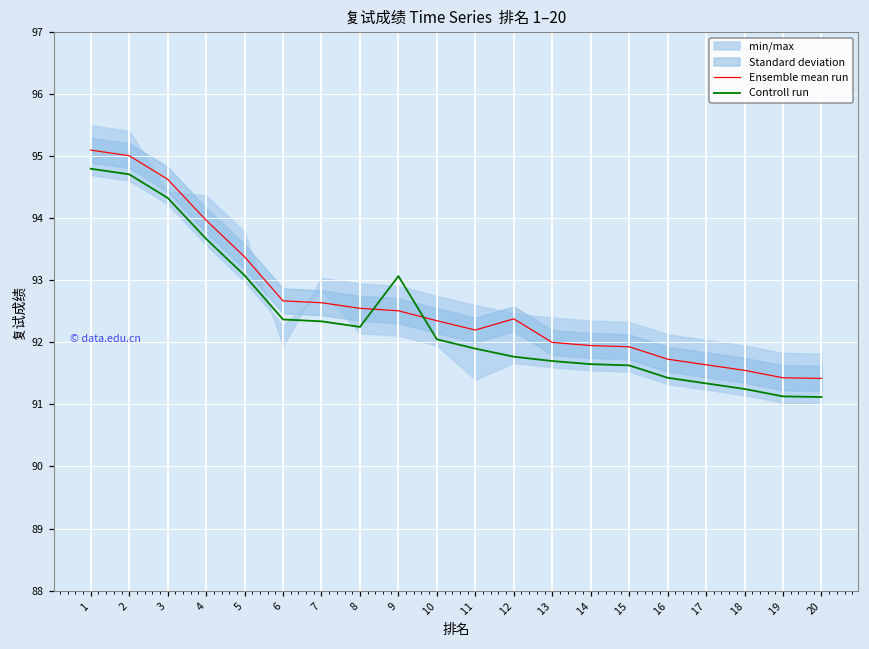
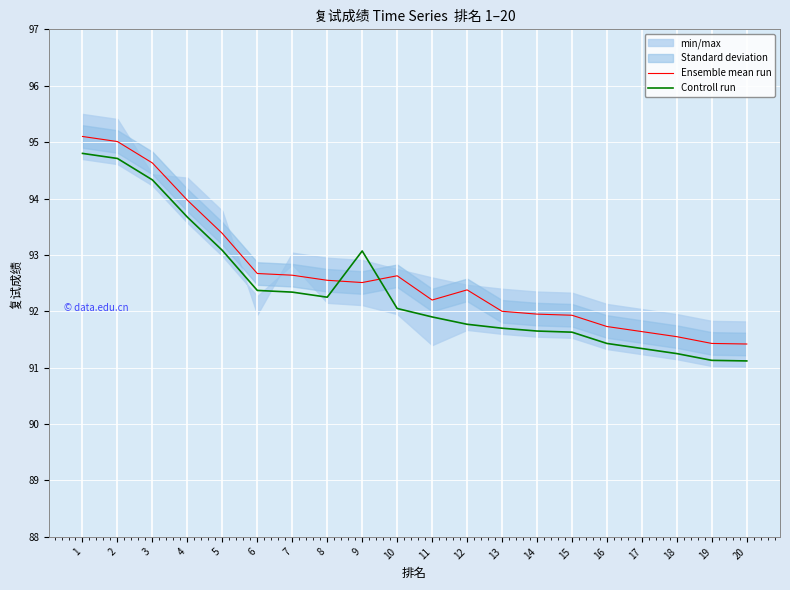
Ensemble mean run, 10: 92.4 -> 92.6
